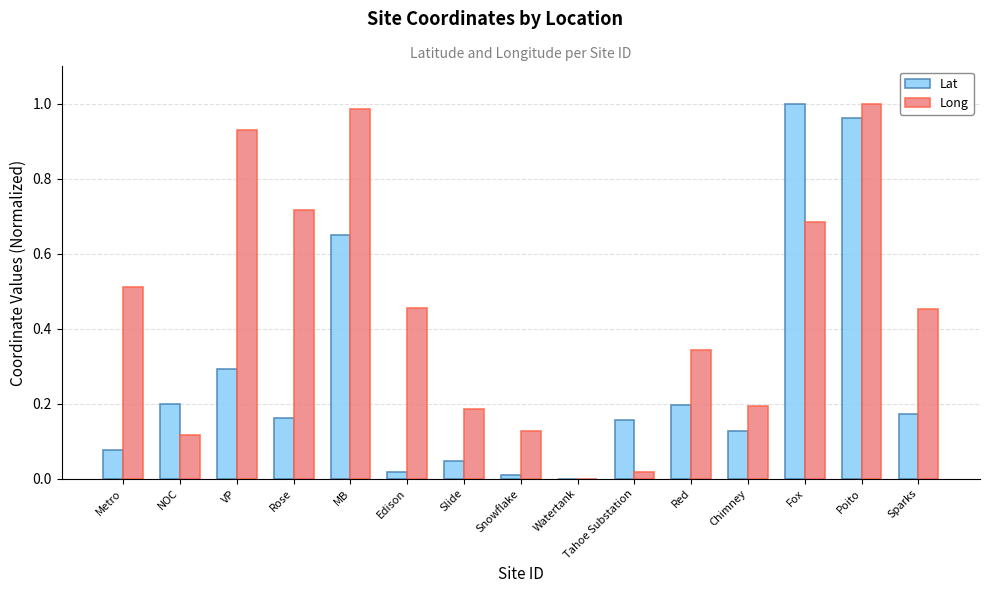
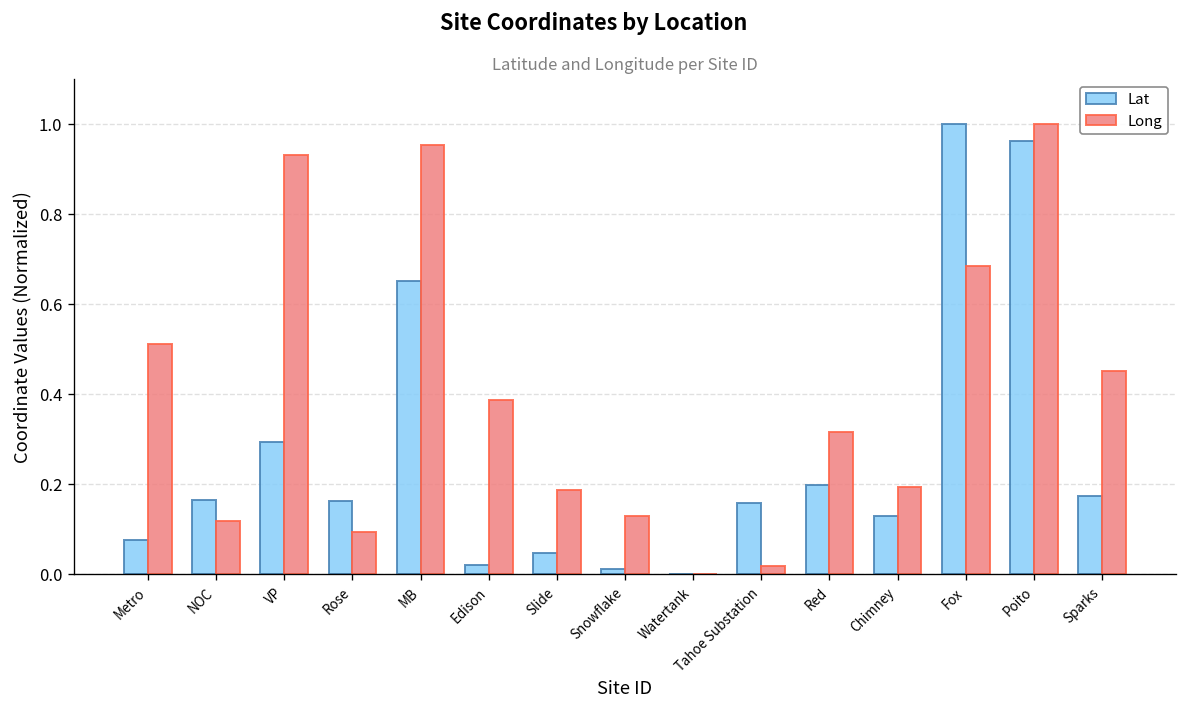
Lat, NOC: 0.20 -> 0.16
Long, Rose: 0.72 -> 0.09
Long, MB: 0.99 -> 0.95
Long, Edison: 0.46 -> 0.39
Long, Red: 0.34 -> 0.32
